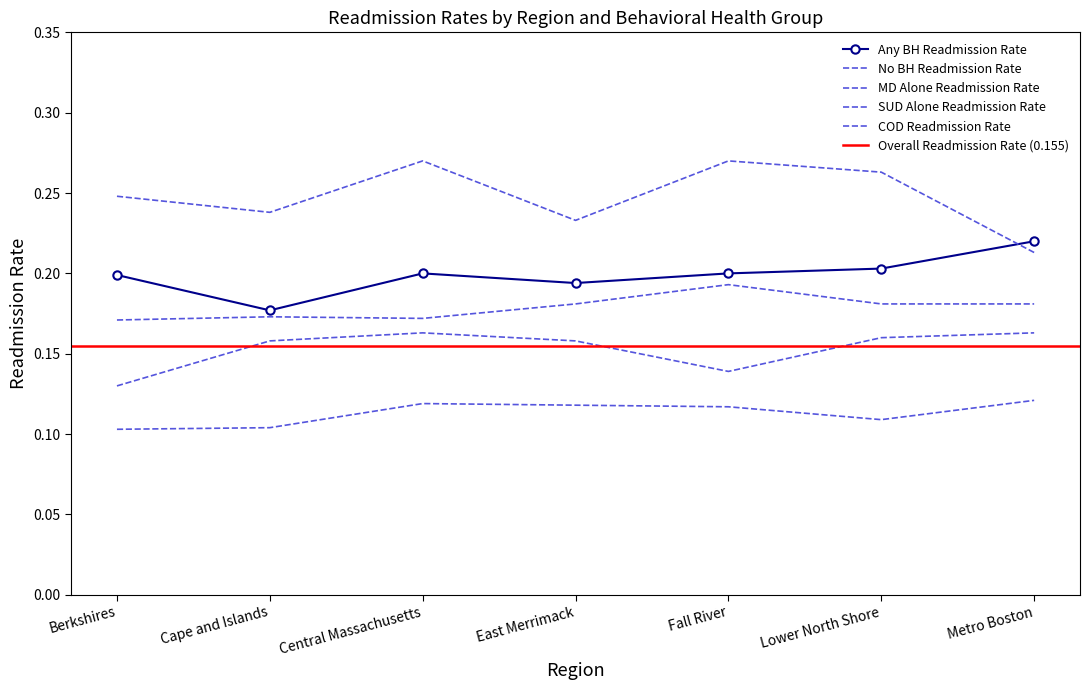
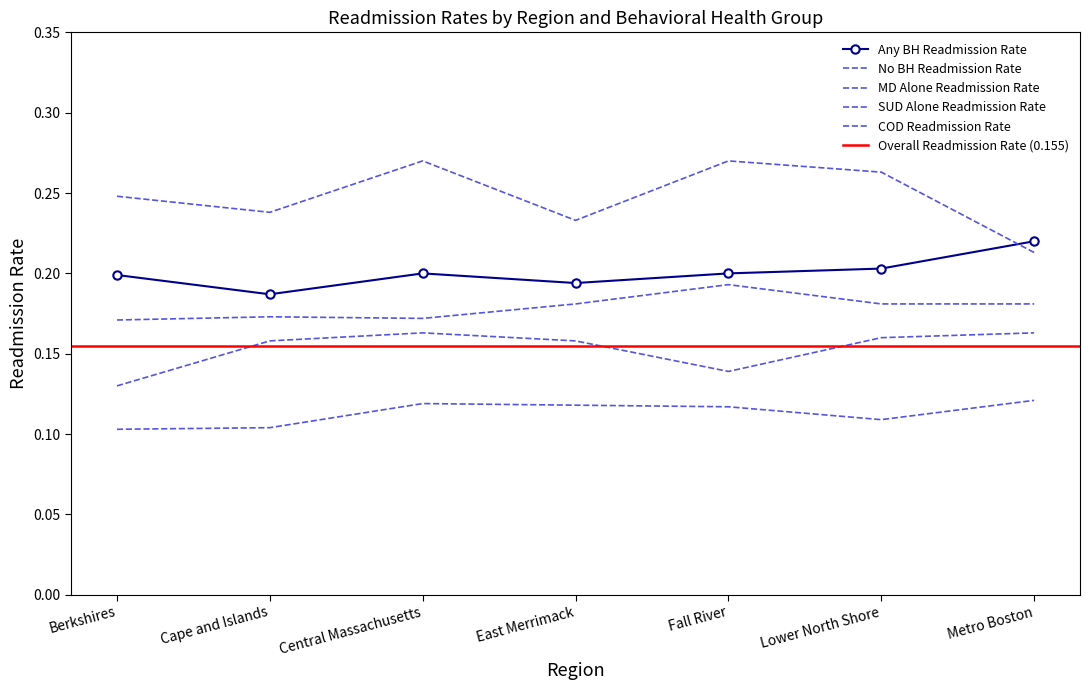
Any BH Readmission Rate, Cape and Islands: 0.177 -> 0.187
